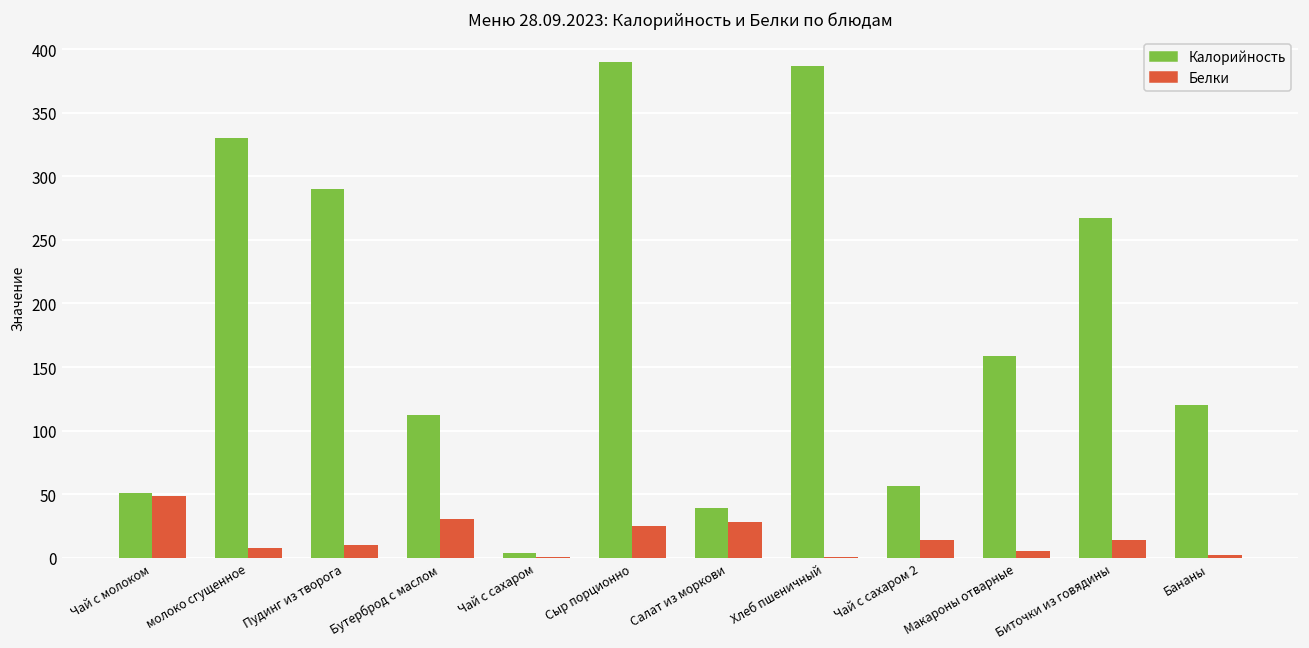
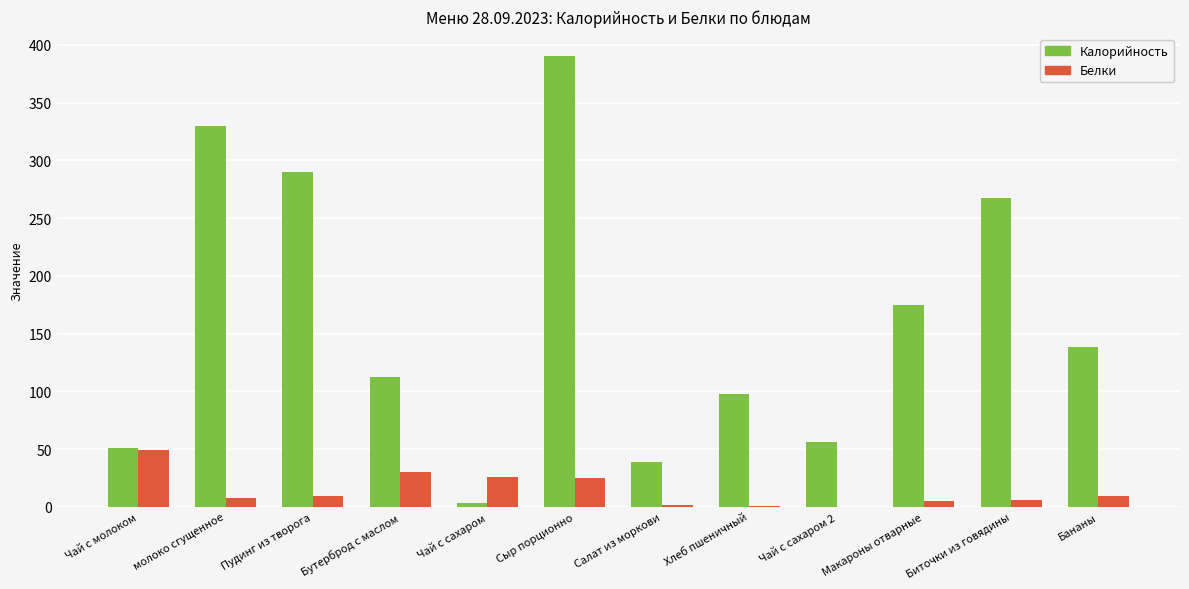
Белки, Чай с сахаром: 0 -> 26
Белки, Салат из моркови: 28 -> 1
Калорийность, Хлеб пшеничный: 387 -> 98
Белки, Чай с сахаром 2: 13 -> 0
Калорийность, Макароны отварные: 159 -> 175
Белки, Биточки из говядины: 14 -> 6
Калорийность, Бананы: 120 -> 138
Белки, Бананы: 2 -> 9
